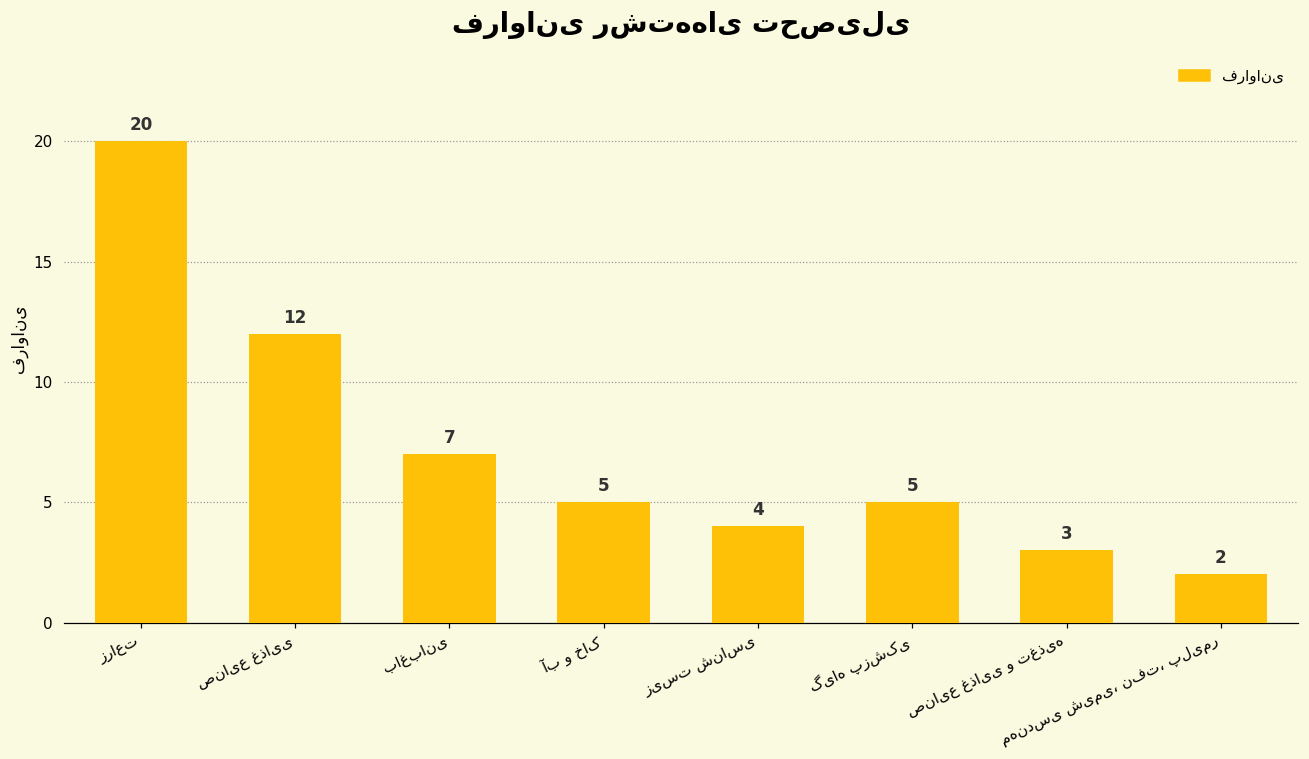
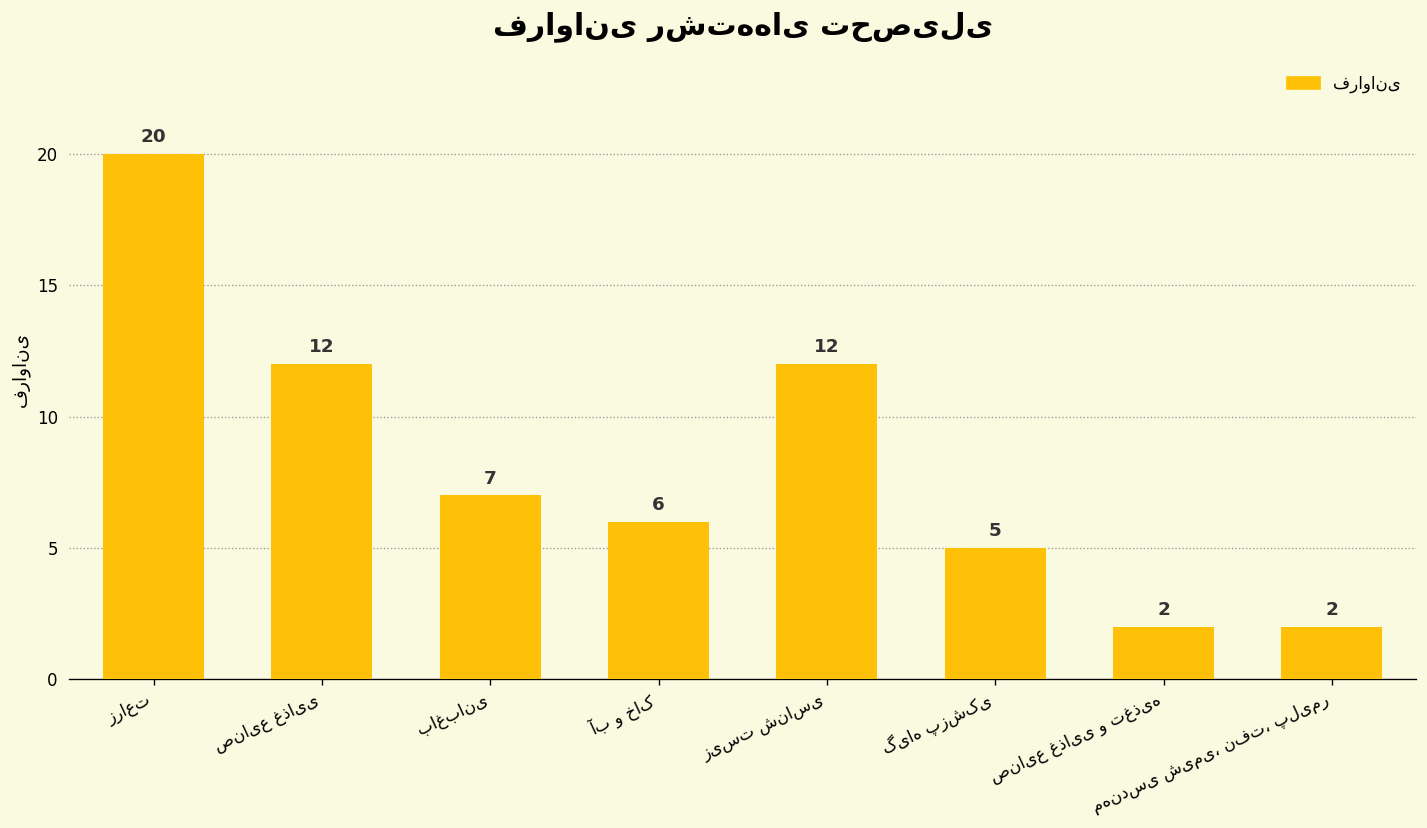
آب و خاک: 5 -> 6
زیست شناسی: 4 -> 12
صنایع غذایی و تغذیه: 3 -> 2
